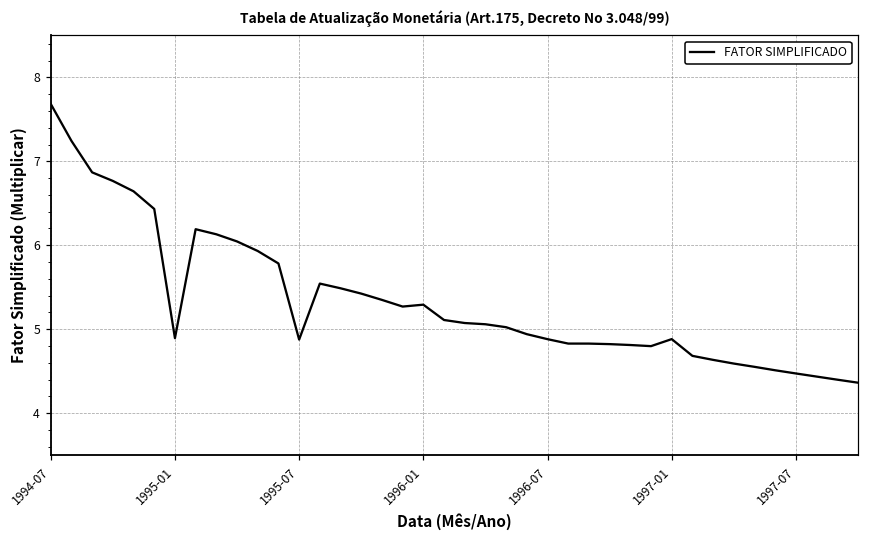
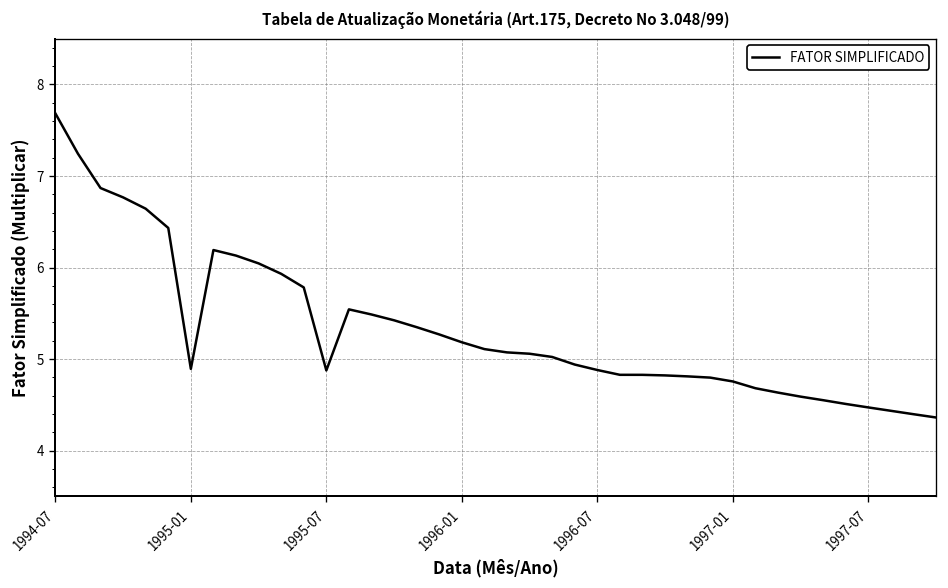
1996-01: 5.3 -> 5.2
1997-01: 4.9 -> 4.8
